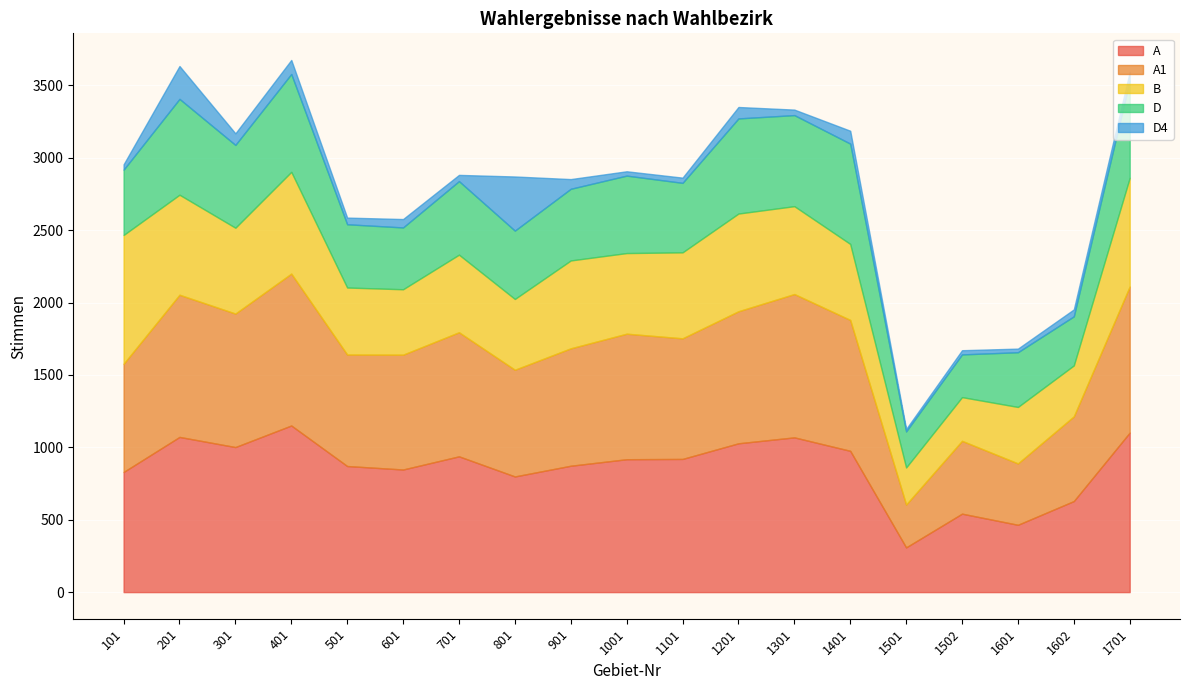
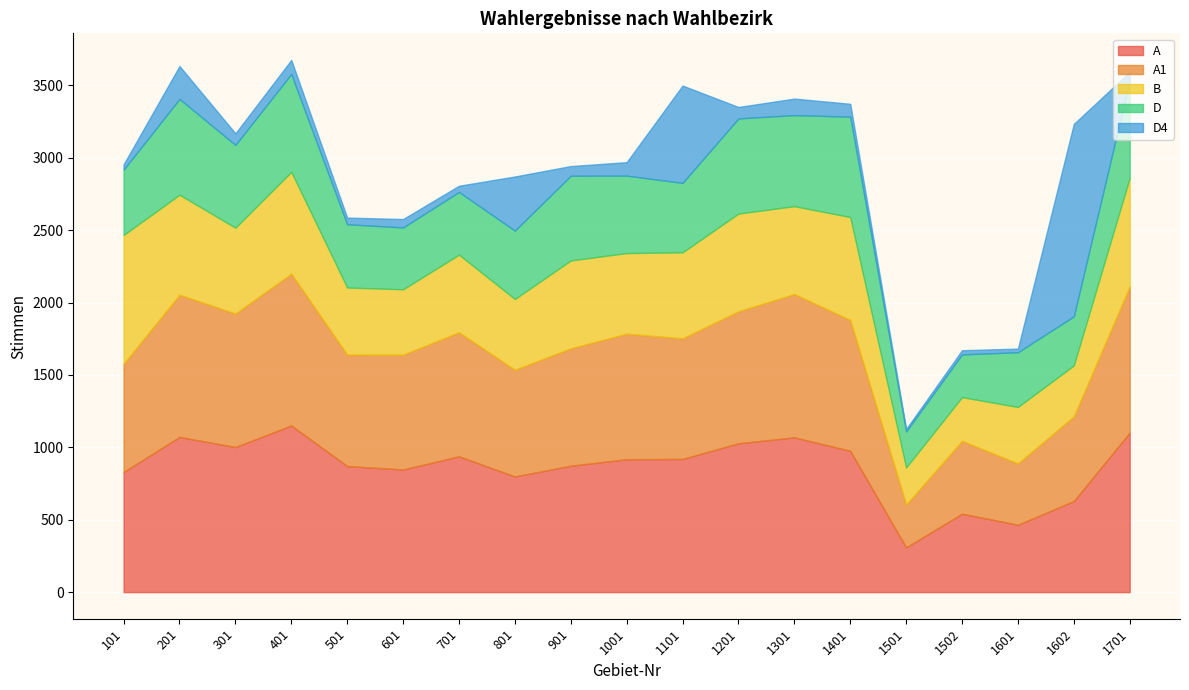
D, 701: 510 -> 430
D, 901: 500 -> 590
D4, 1001: 30 -> 90
D4, 1101: 40 -> 670
D4, 1301: 40 -> 110
B, 1401: 530 -> 710
D4, 1602: 50 -> 1330
